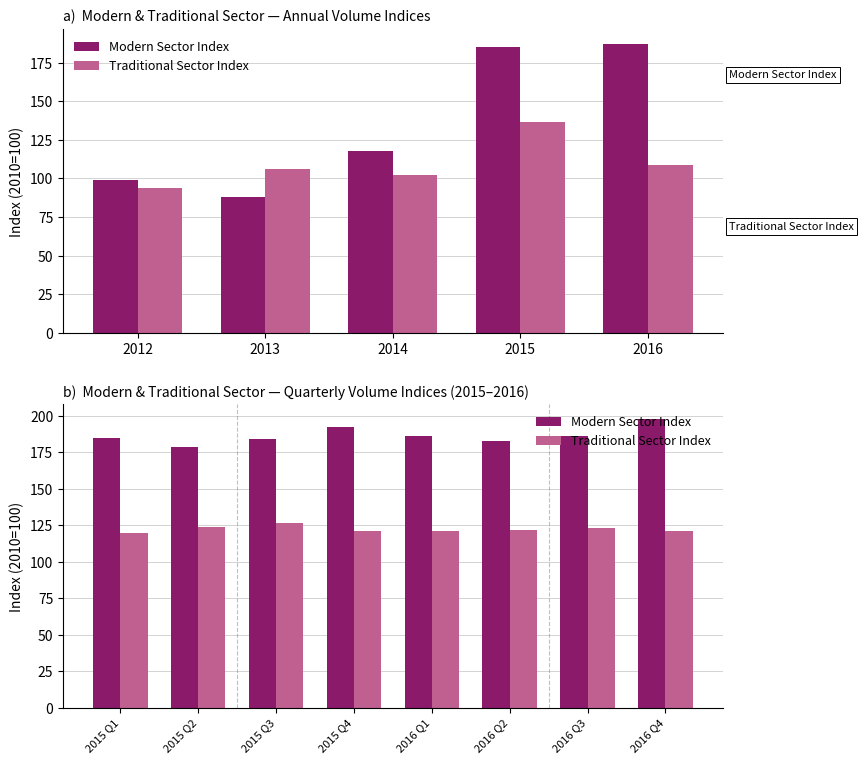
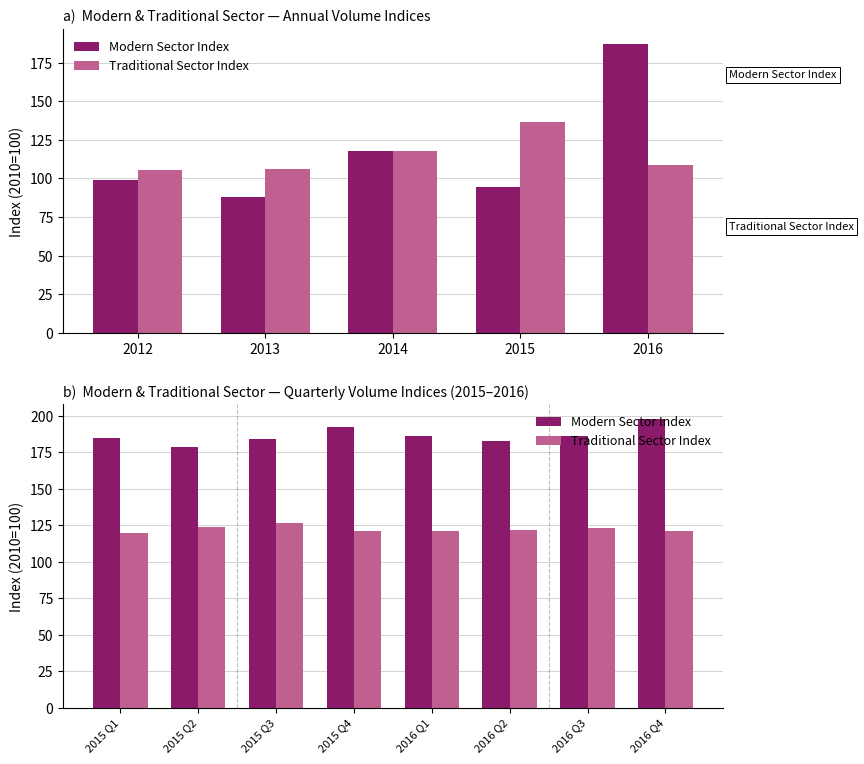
a) Modern & Traditional Sector — Annual Volume Indices, Traditional Sector Index, 2012: 94 -> 105
a) Modern & Traditional Sector — Annual Volume Indices, Traditional Sector Index, 2014: 102 -> 118
a) Modern & Traditional Sector — Annual Volume Indices, Modern Sector Index, 2015: 185 -> 94
